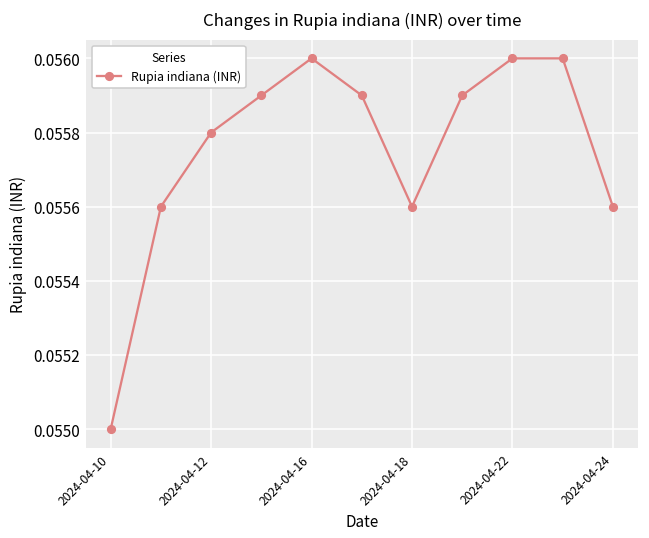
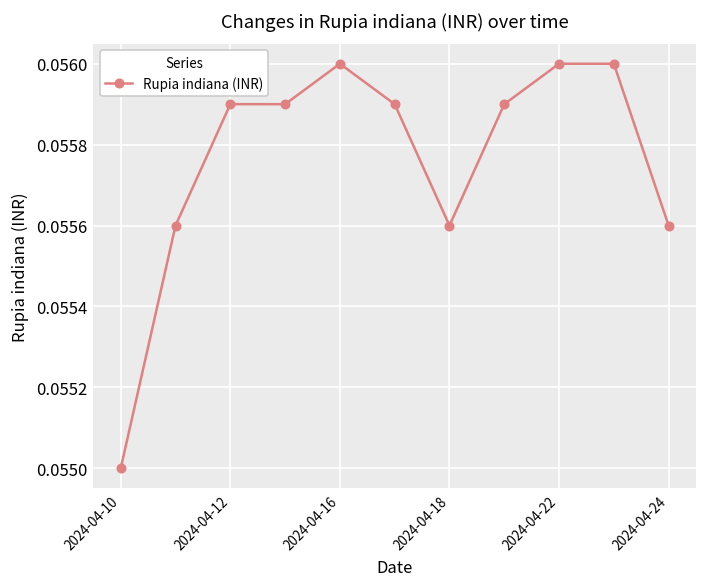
2024-04-12: 0.0558 -> 0.0559
